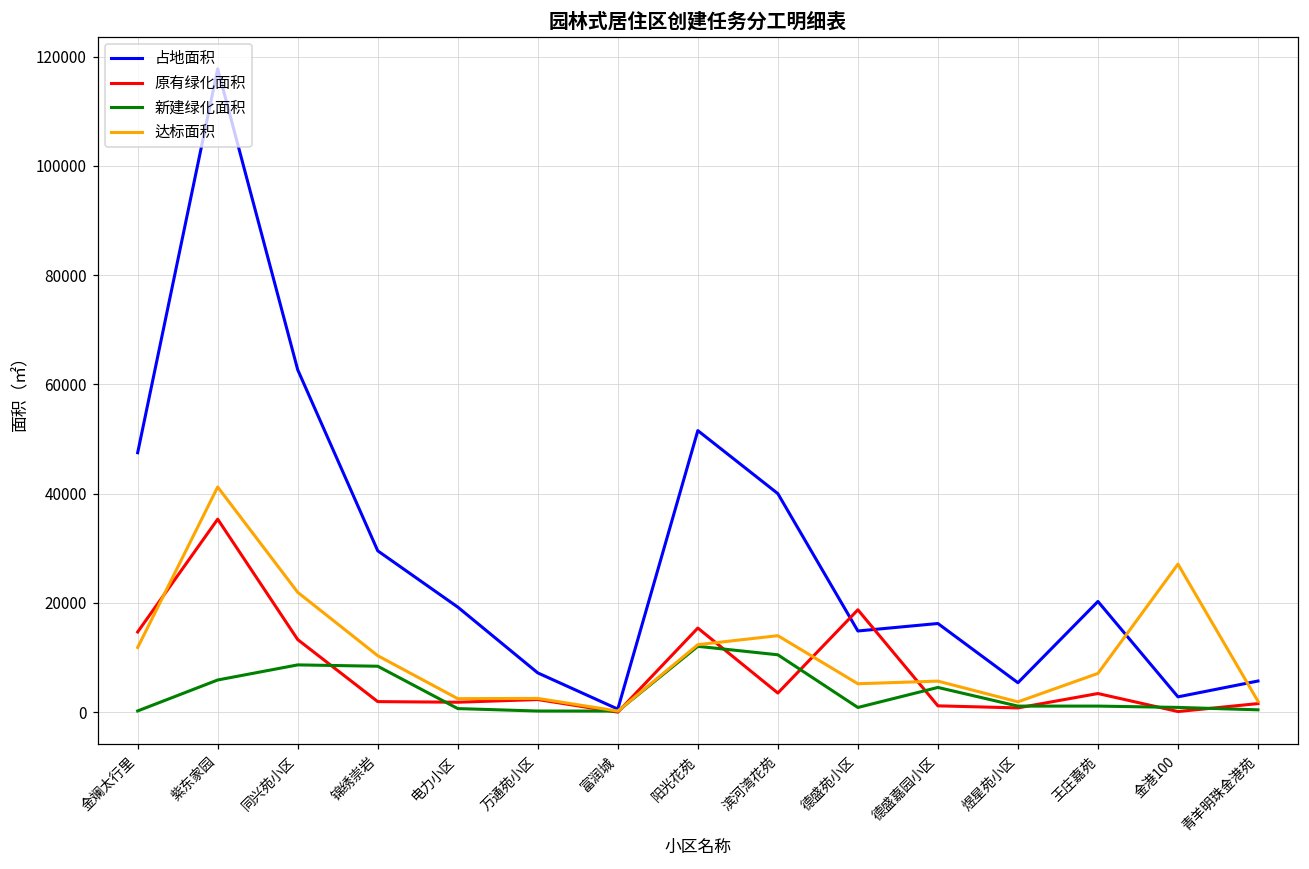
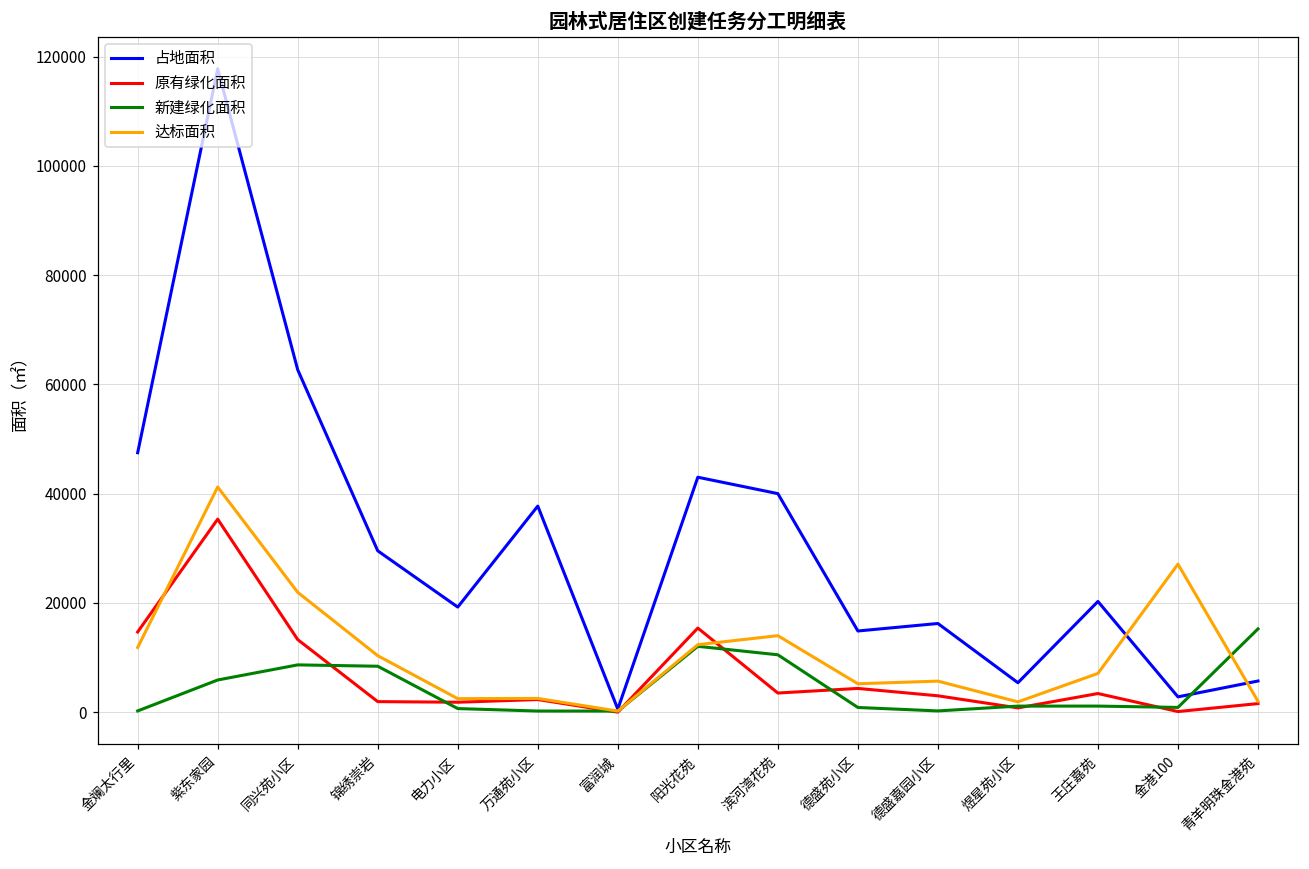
占地面积, 万通苑小区: 7000 -> 38000
占地面积, 阳光花苑: 52000 -> 43000
原有绿化面积, 德盛苑小区: 19000 -> 4000
原有绿化面积, 德盛嘉园小区: 1000 -> 3000
新建绿化面积, 德盛嘉园小区: 5000 -> 0
新建绿化面积, 青羊明珠金港苑: 0 -> 15000
